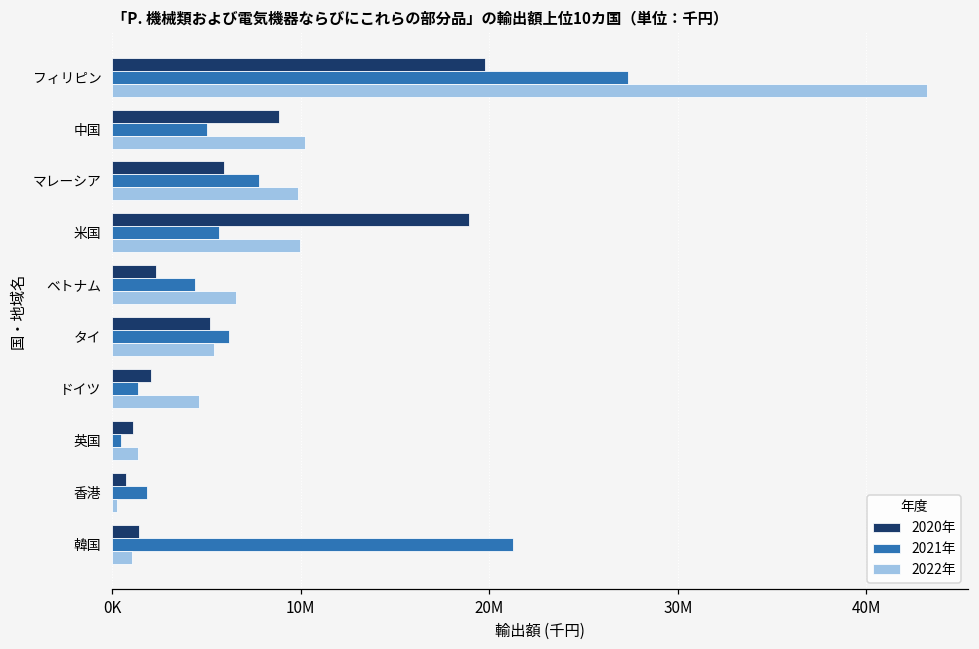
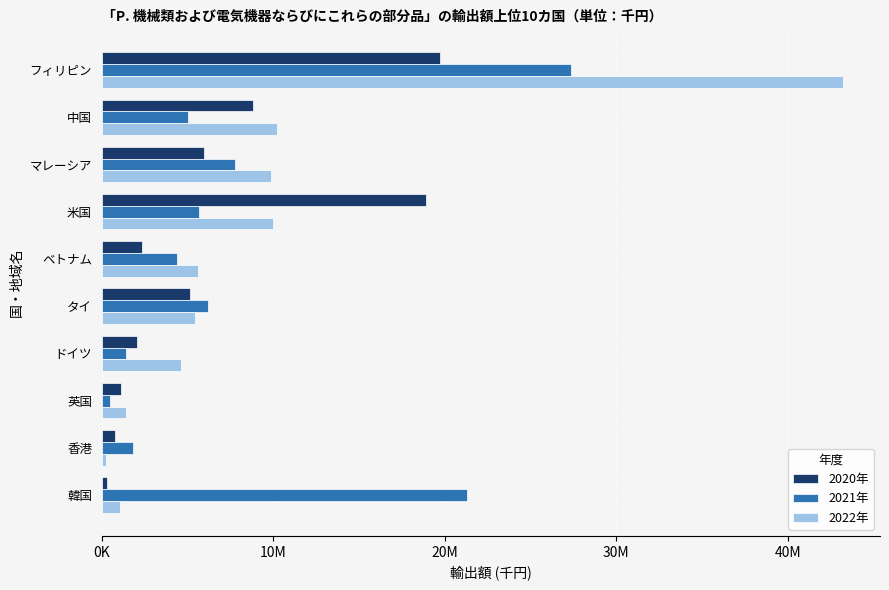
2022年, ベトナム: 6600000 -> 5600000
2020年, 韓国: 1400000 -> 300000
